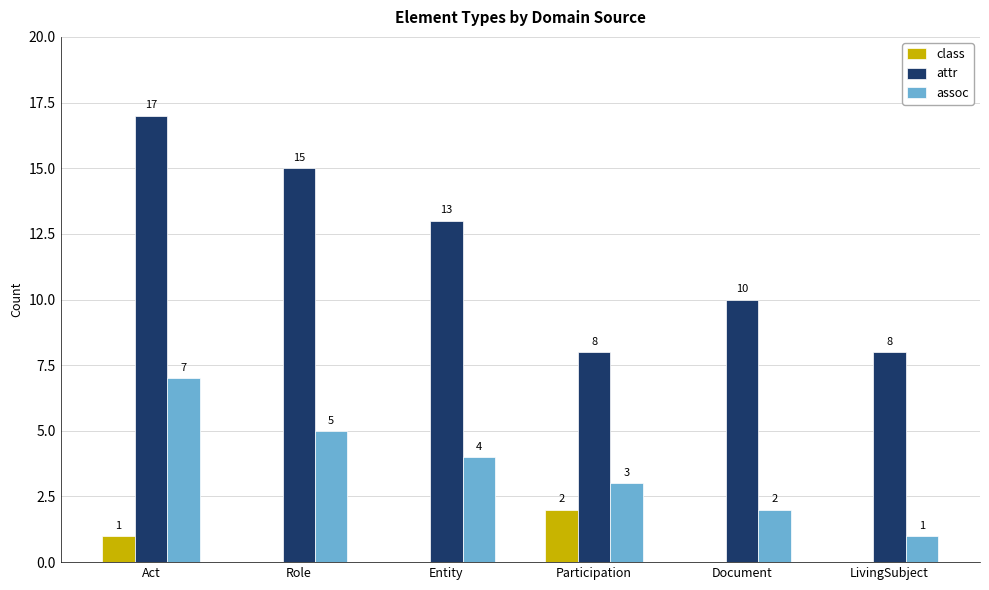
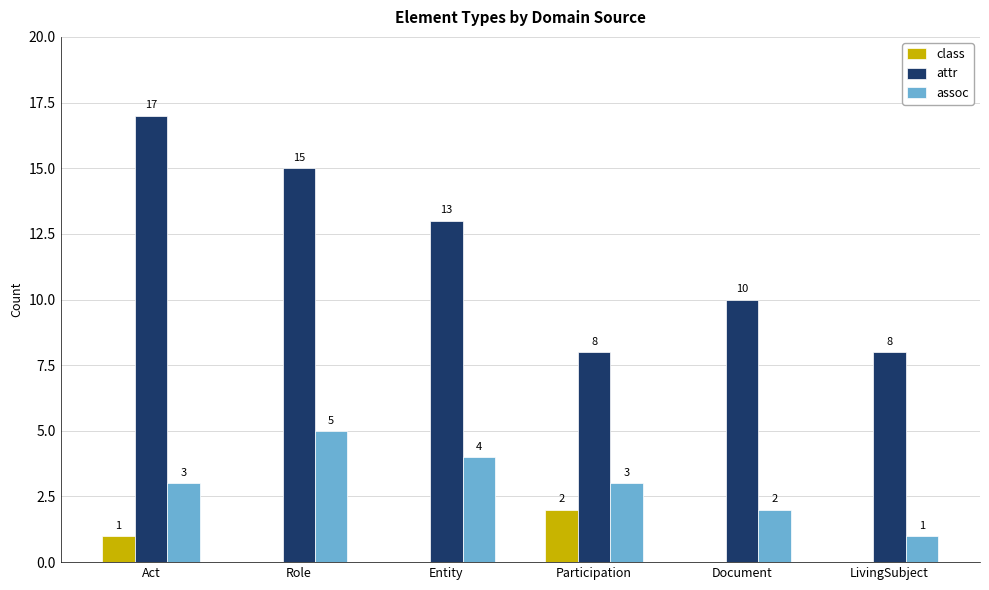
assoc, Act: 7 -> 3
